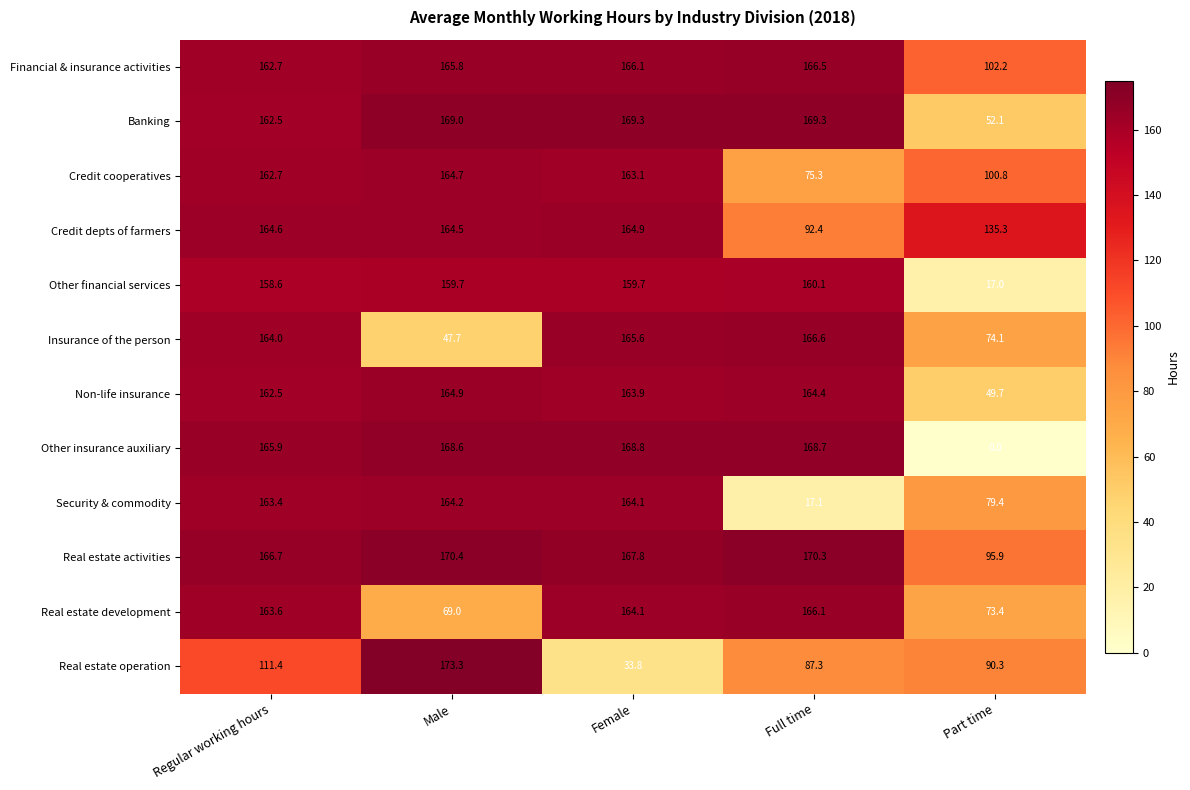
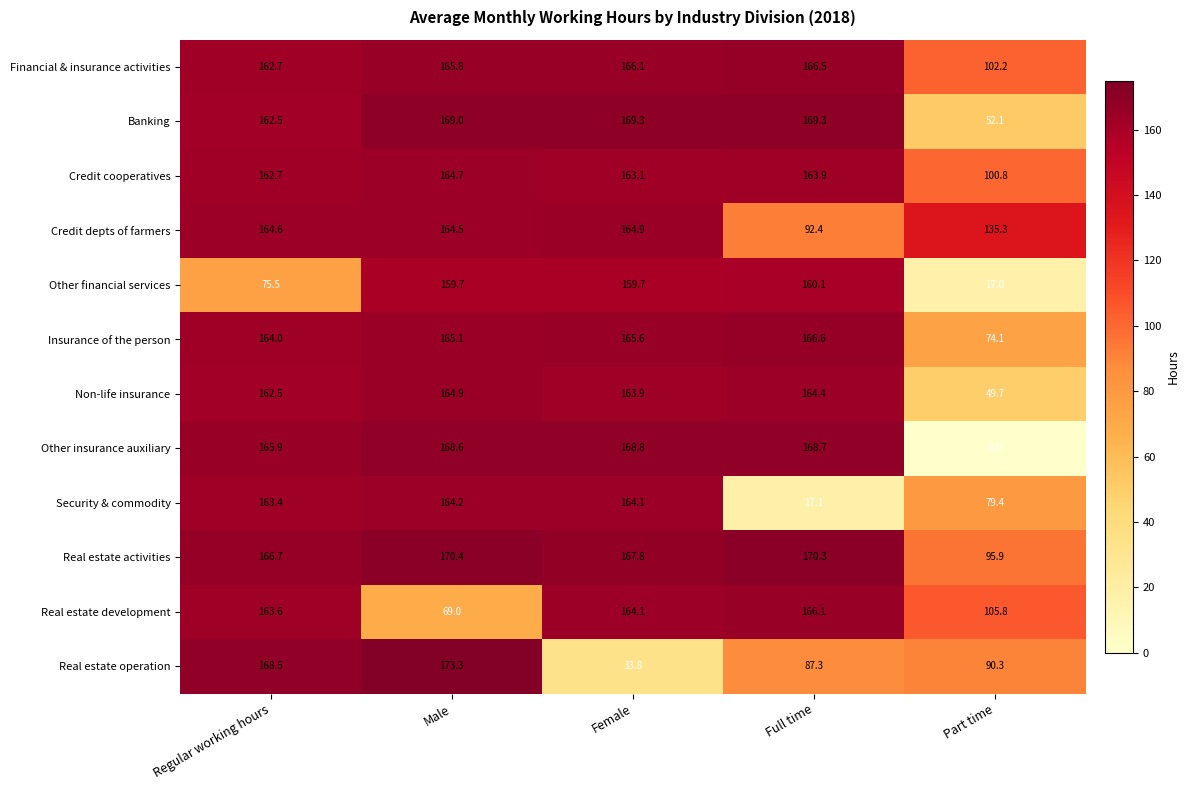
Credit cooperatives, Full time: 75.3 -> 163.9
Other financial services, Regular working hours: 158.6 -> 75.5
Insurance of the person, Male: 47.7 -> 165.1
Real estate development, Part time: 73.4 -> 105.8
Real estate operation, Regular working hours: 111.4 -> 168.5
